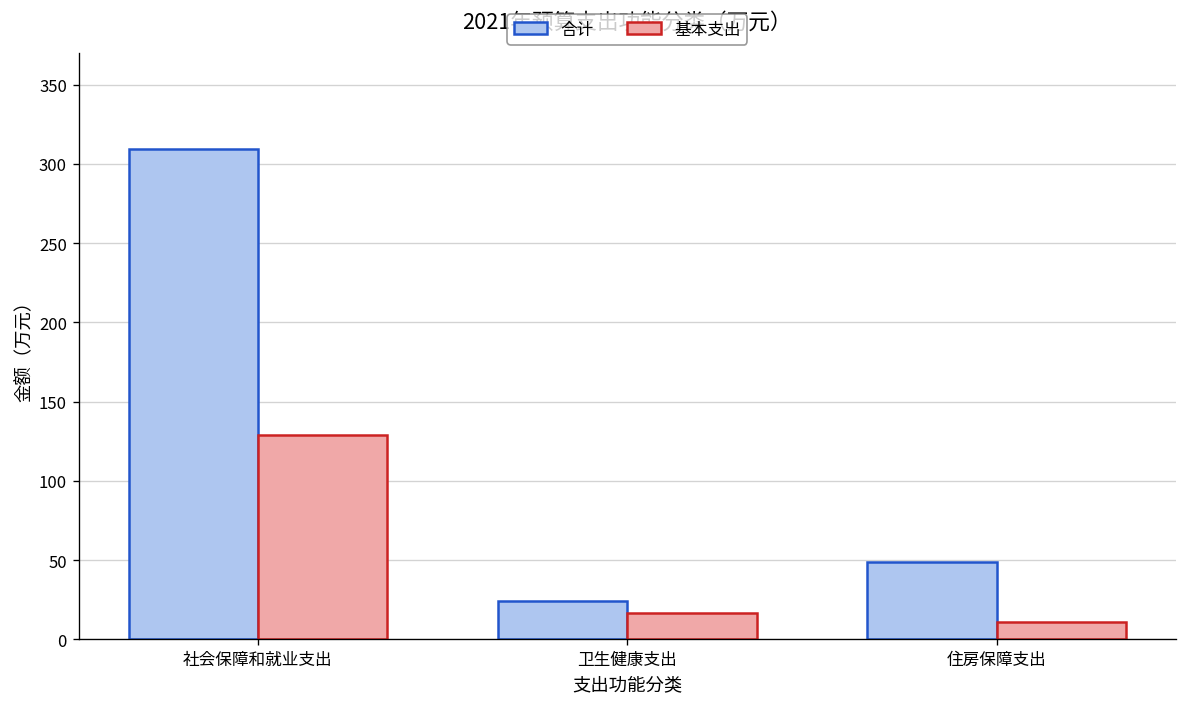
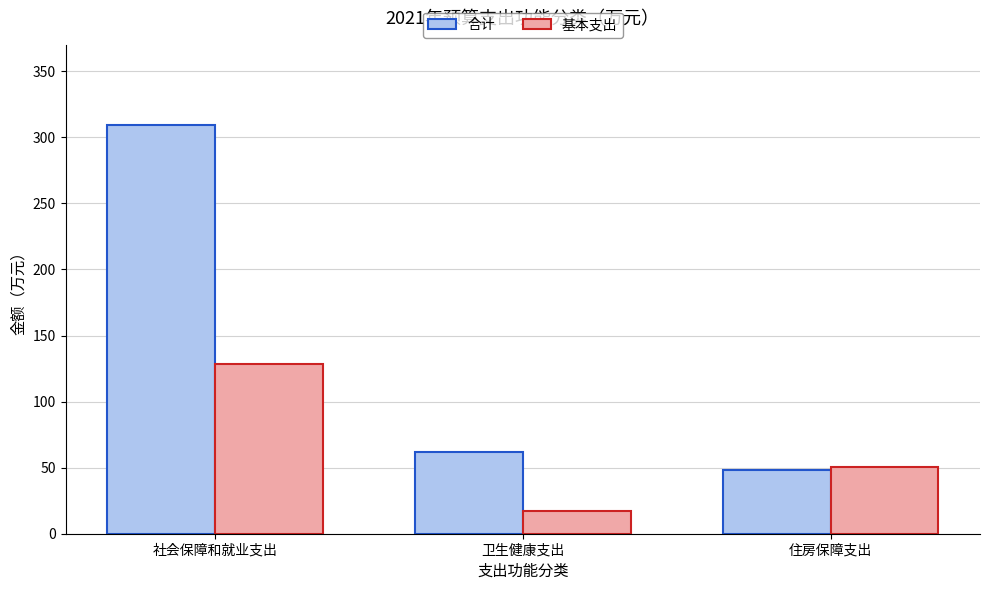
合计, 卫生健康支出: 24 -> 62
基本支出, 住房保障支出: 11 -> 51
